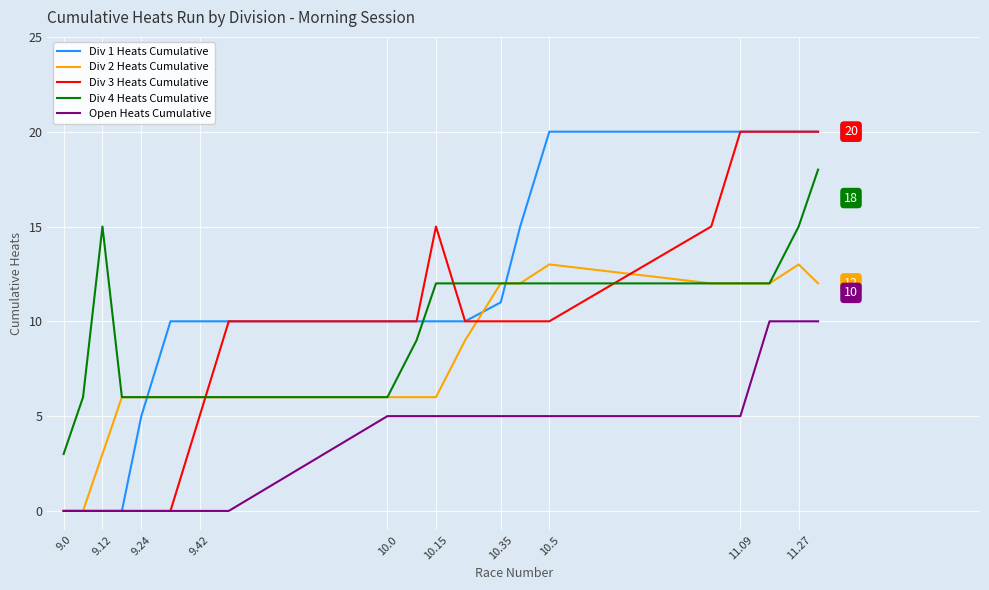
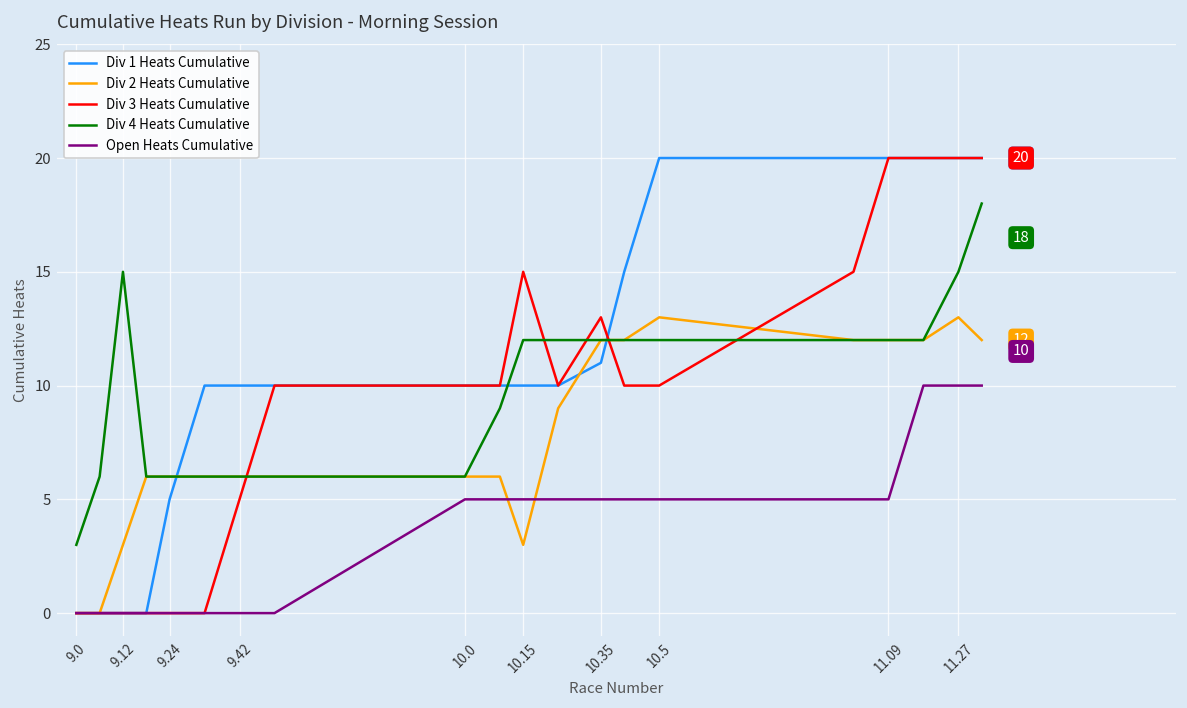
Div 2 Heats Cumulative, 10.15: 6 -> 3
Div 3 Heats Cumulative, 10.35: 10 -> 13
